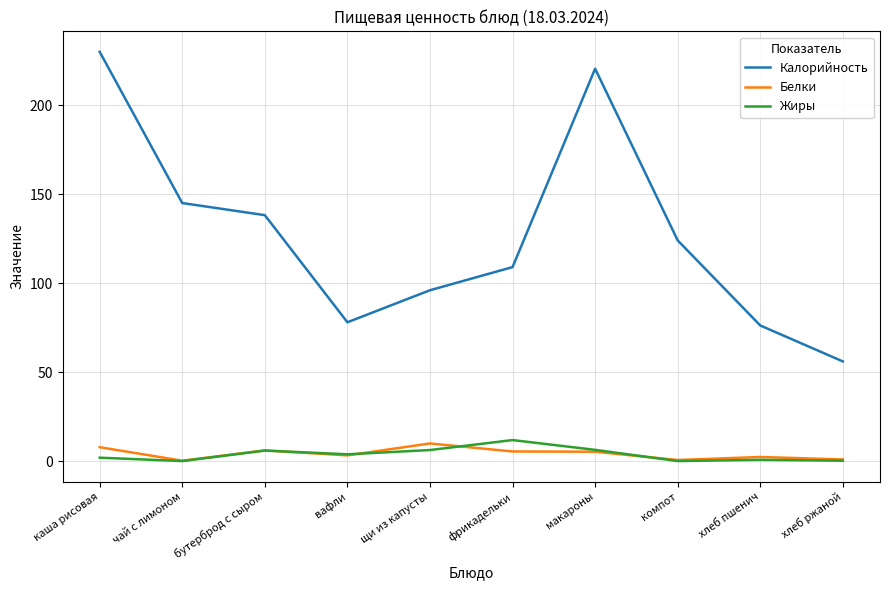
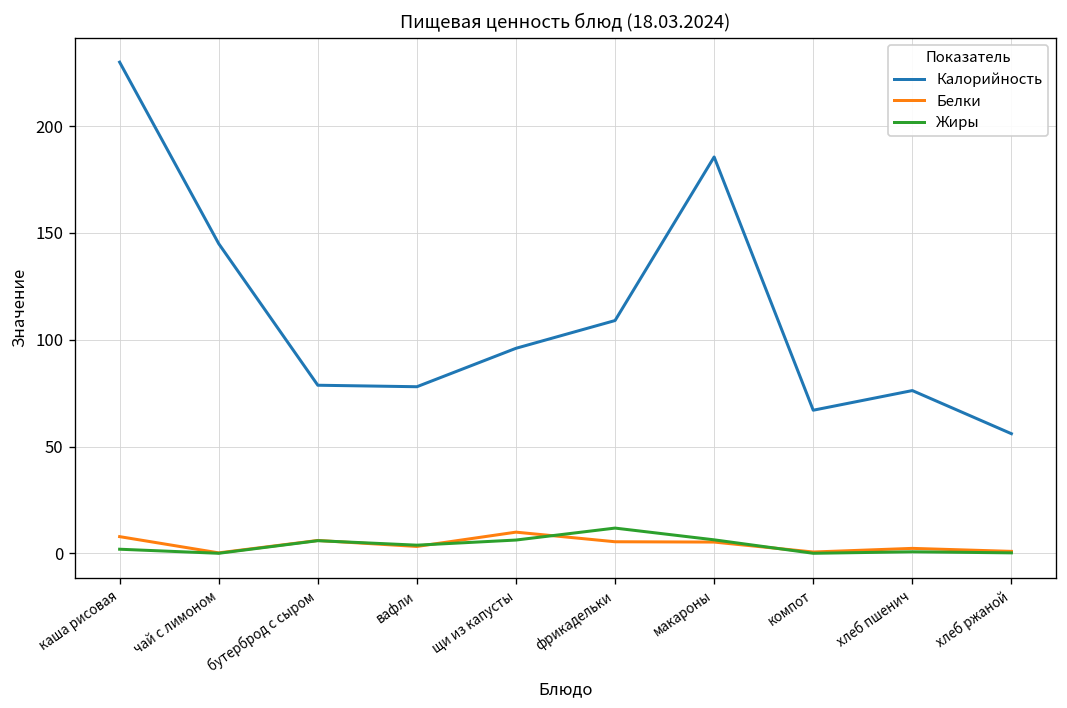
Калорийность, бутерброд с сыром: 138 -> 79
Калорийность, макароны: 221 -> 186
Калорийность, компот: 124 -> 67
